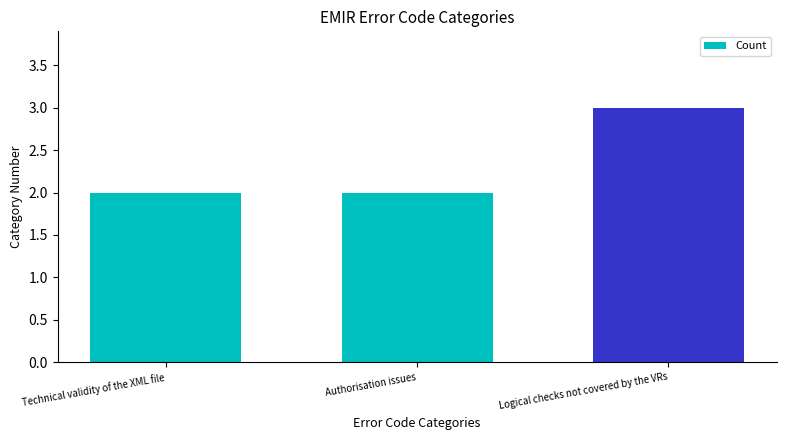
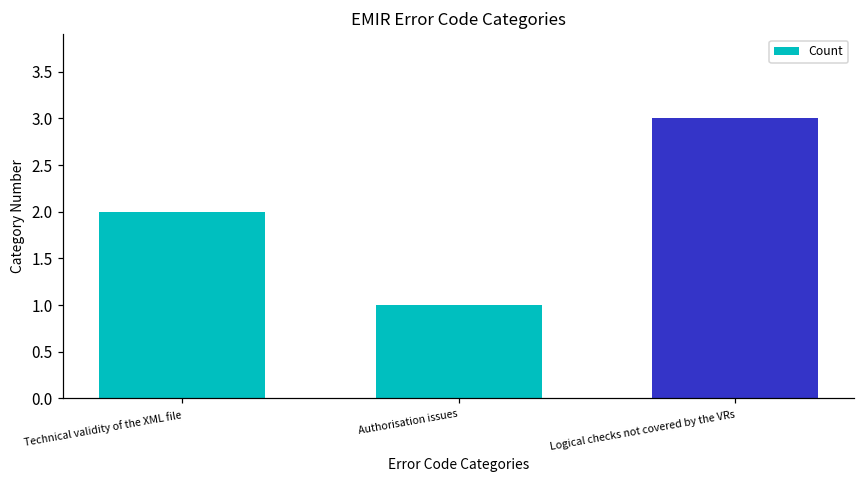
Authorisation issues: 2 -> 1
